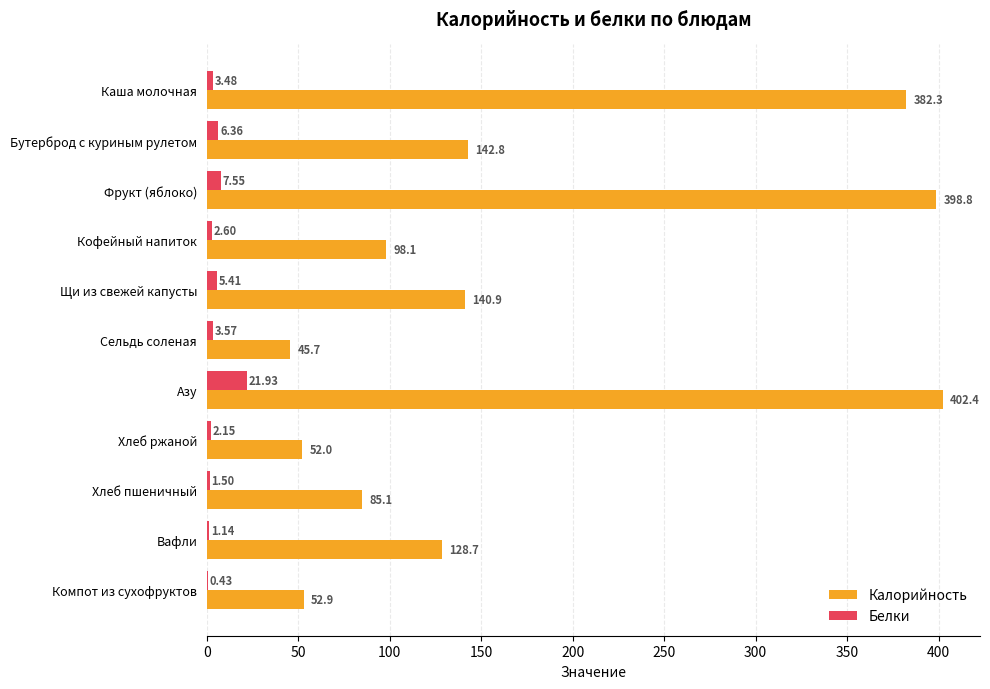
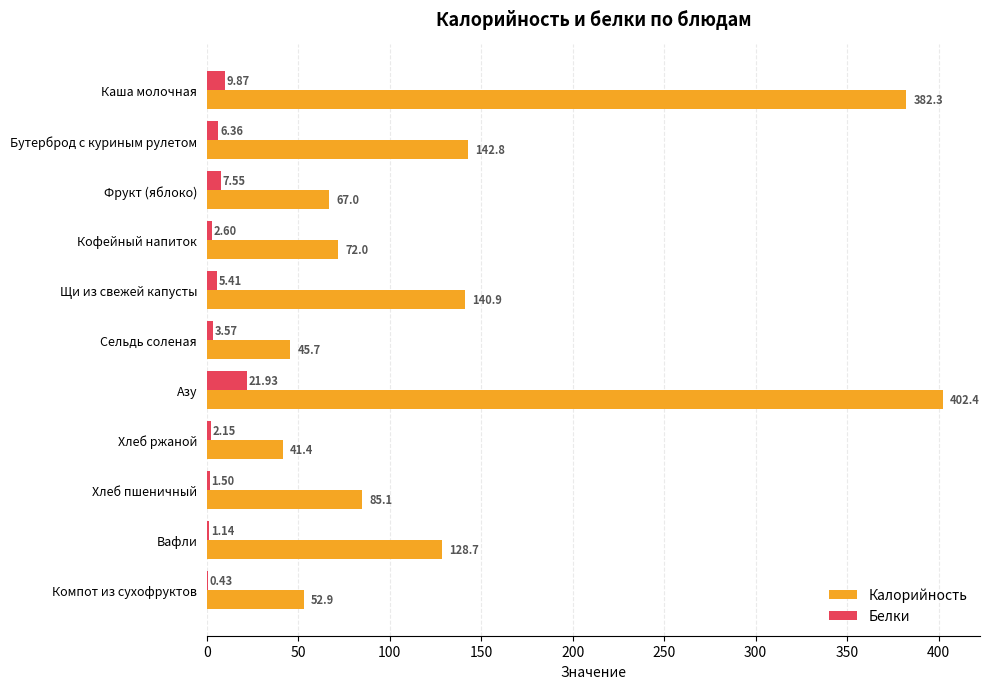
Белки, Каша молочная: 3.48 -> 9.87
Калорийность, Фрукт (яблоко): 398.8 -> 67.0
Калорийность, Кофейный напиток: 98.1 -> 72.0
Калорийность, Хлеб ржаной: 52.0 -> 41.4
